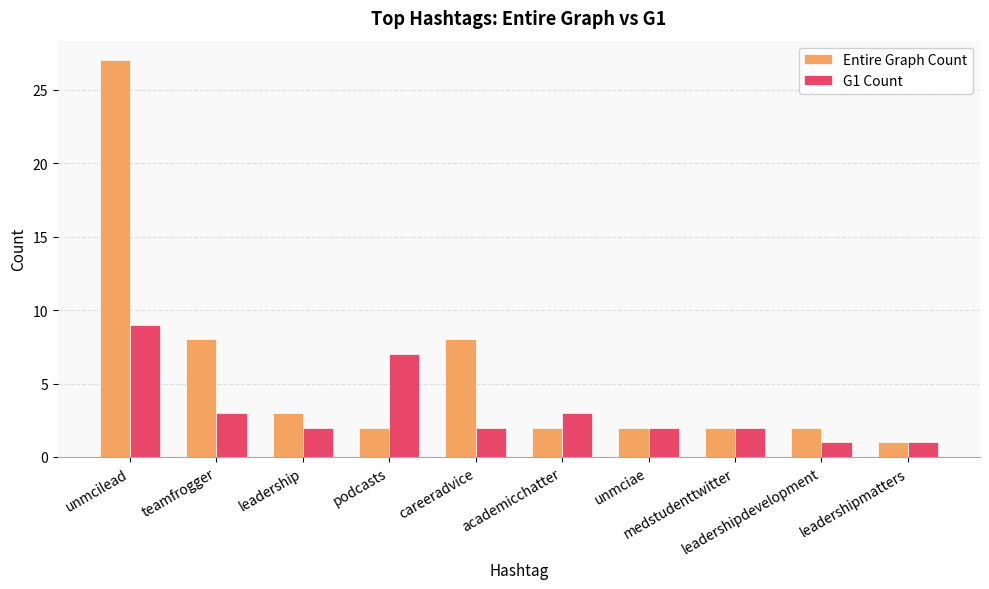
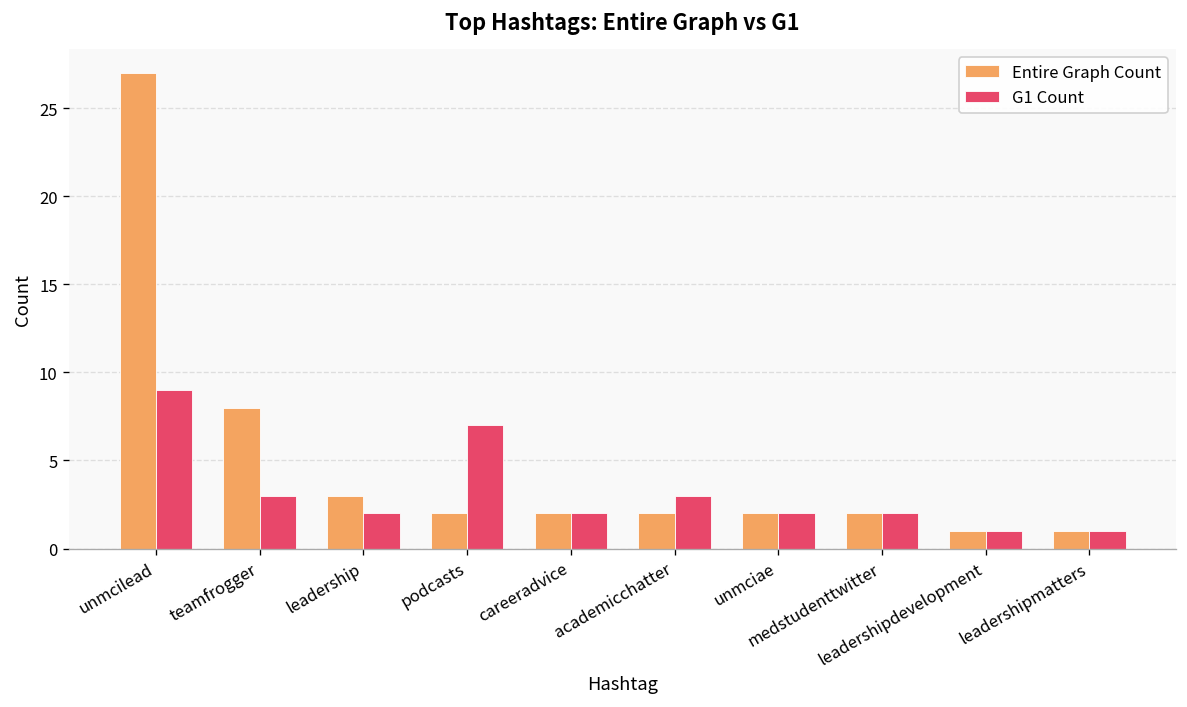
Entire Graph Count, careeradvice: 8 -> 2
Entire Graph Count, leadershipdevelopment: 2 -> 1
